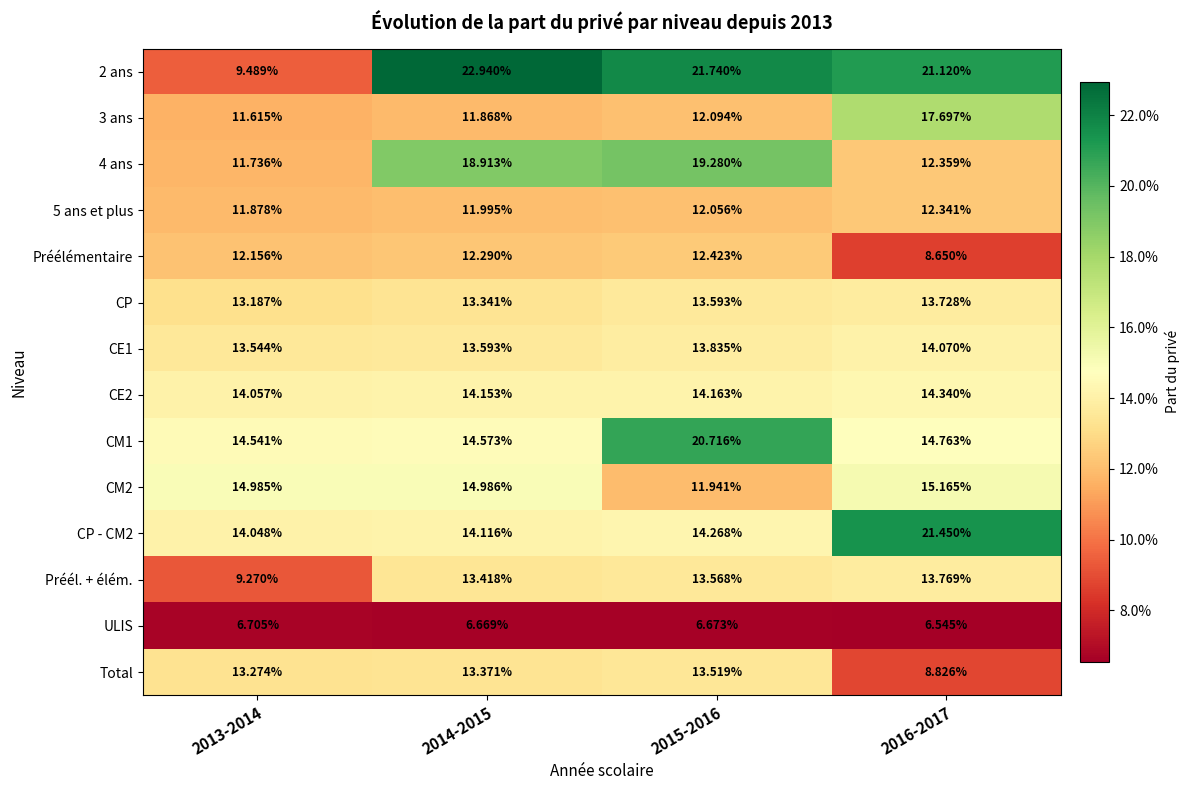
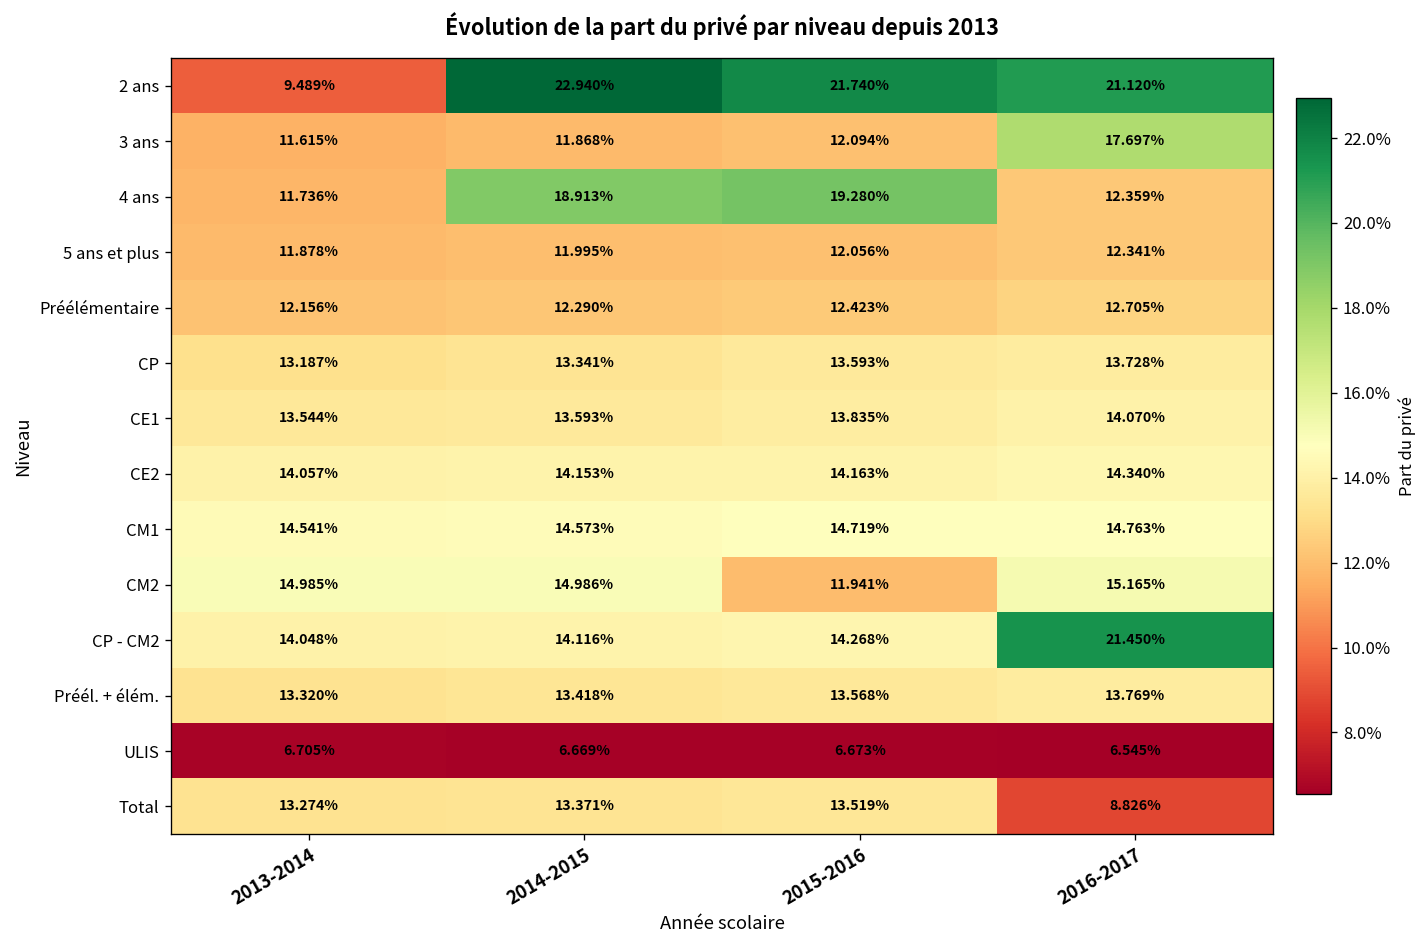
Préélémentaire, 2016-2017: 8.650% -> 12.705%
CM1, 2015-2016: 20.716% -> 14.719%
Préél. + élém., 2013-2014: 9.270% -> 13.320%
